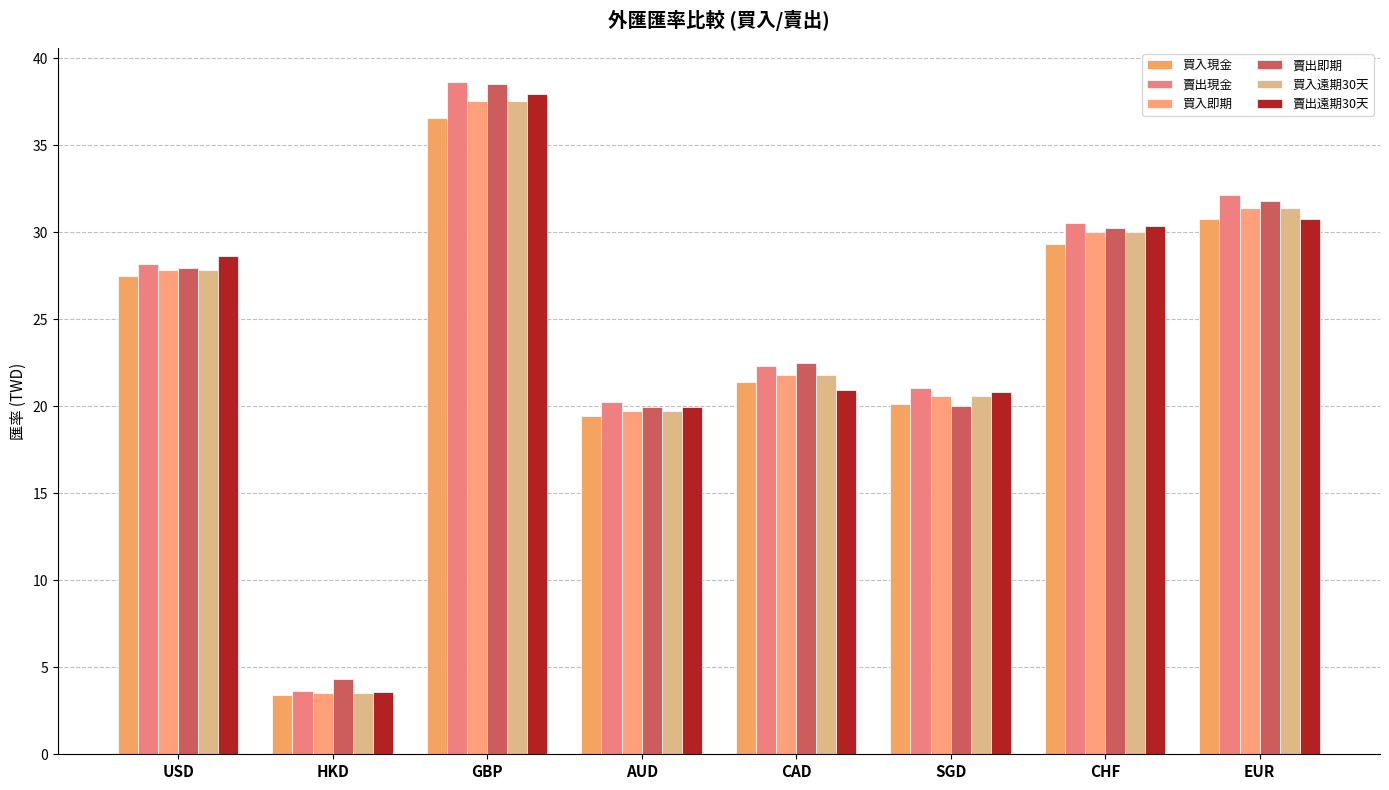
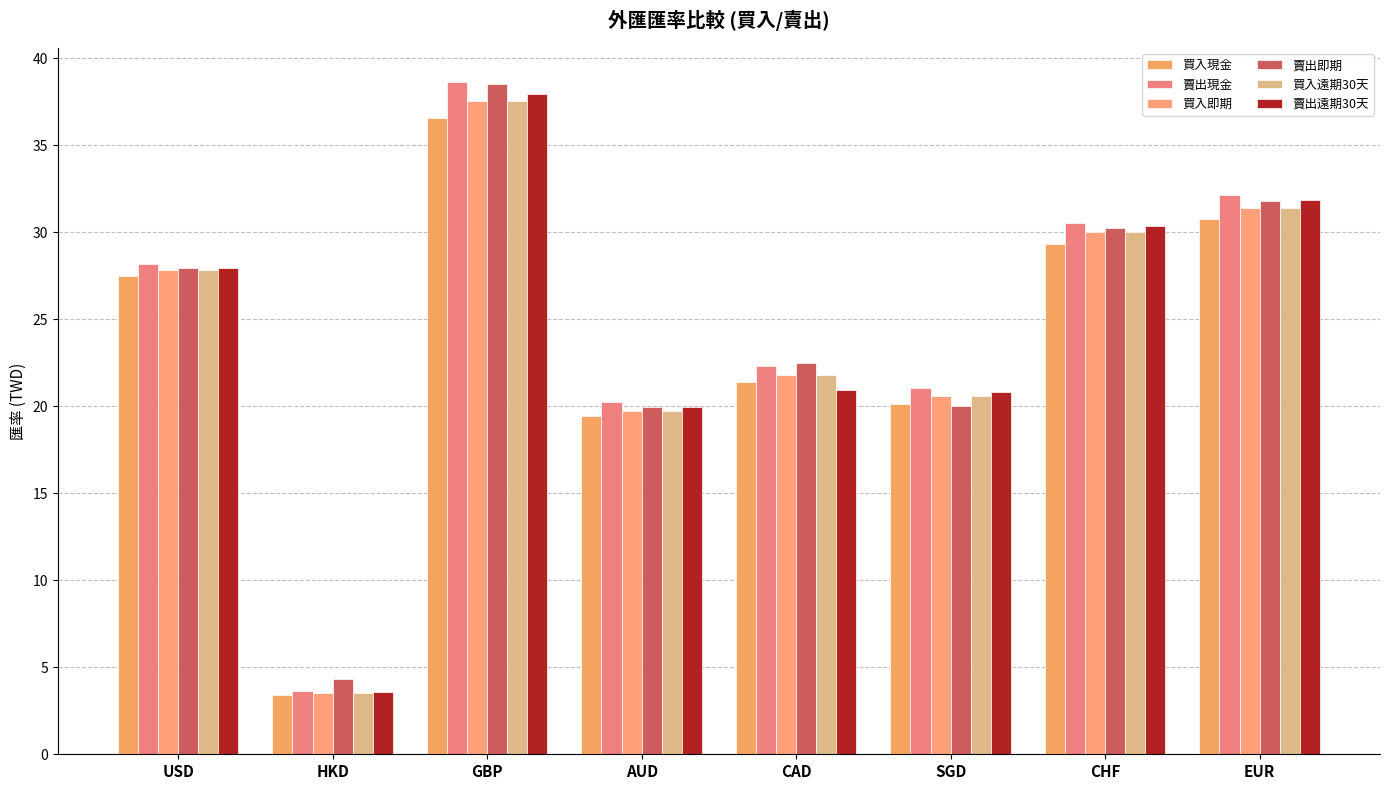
賣出遠期30天, USD: 28.6 -> 27.9
賣出遠期30天, EUR: 30.8 -> 31.8
